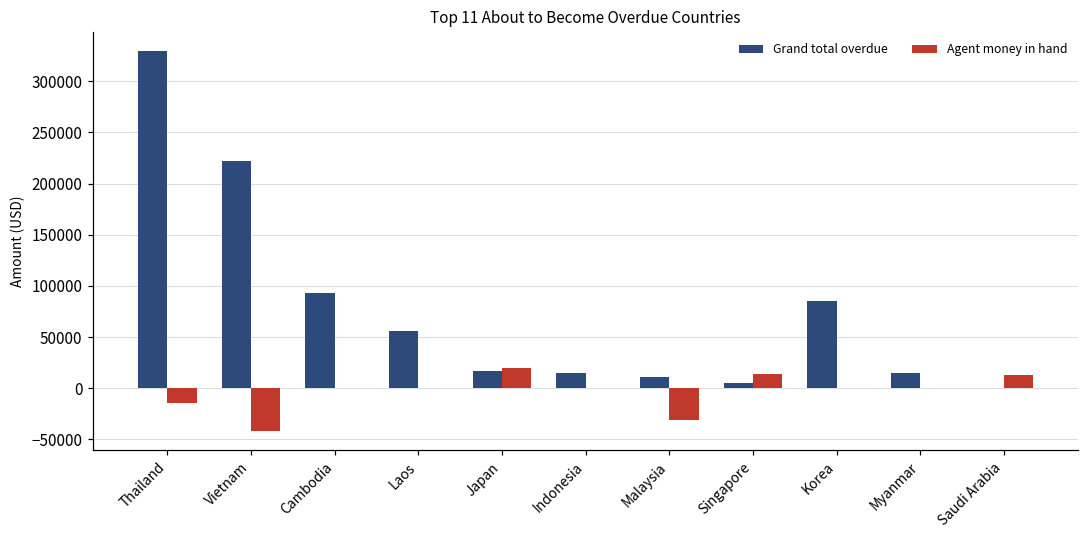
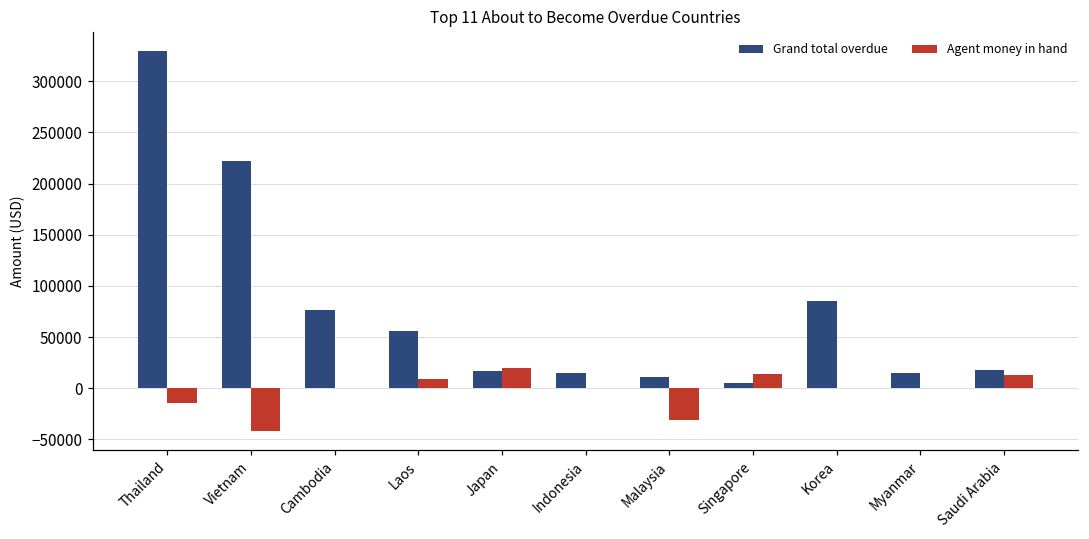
Grand total overdue, Cambodia: 90000 -> 80000
Agent money in hand, Laos: 0 -> 10000
Grand total overdue, Saudi Arabia: 0 -> 20000
